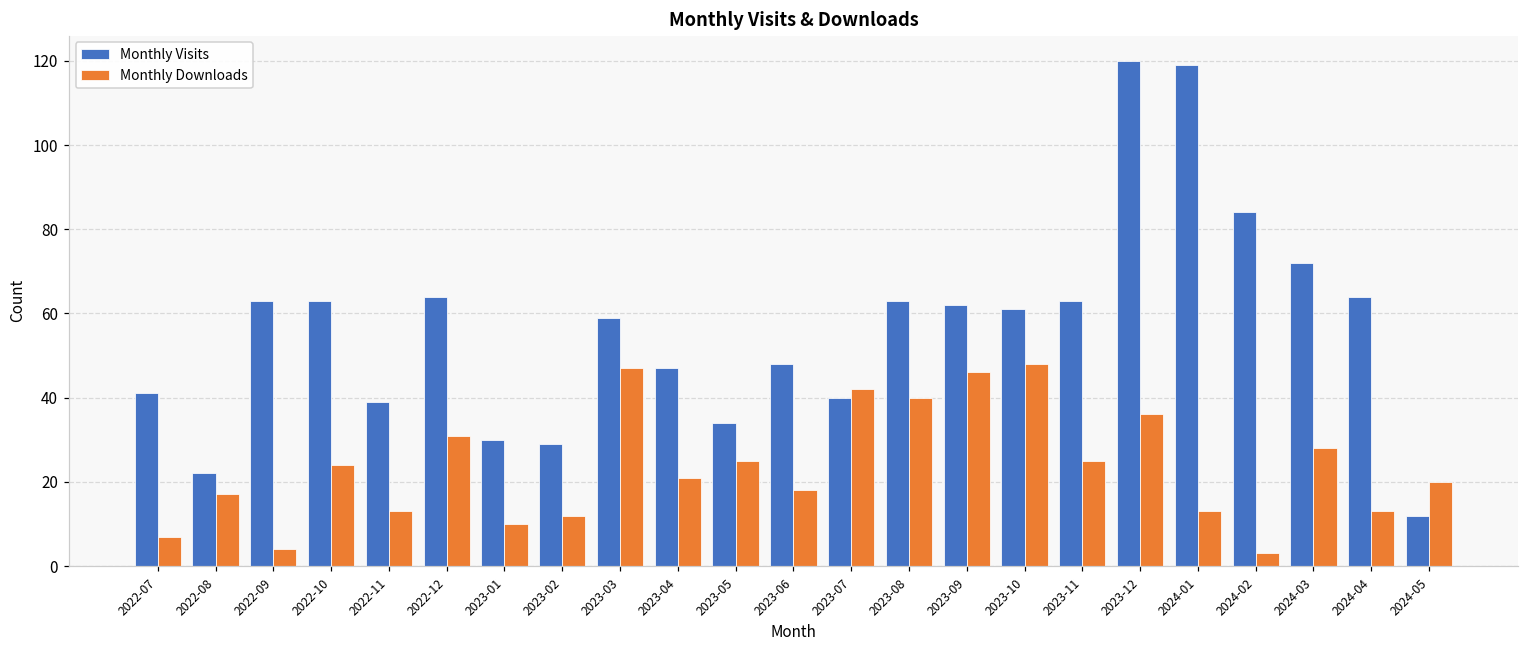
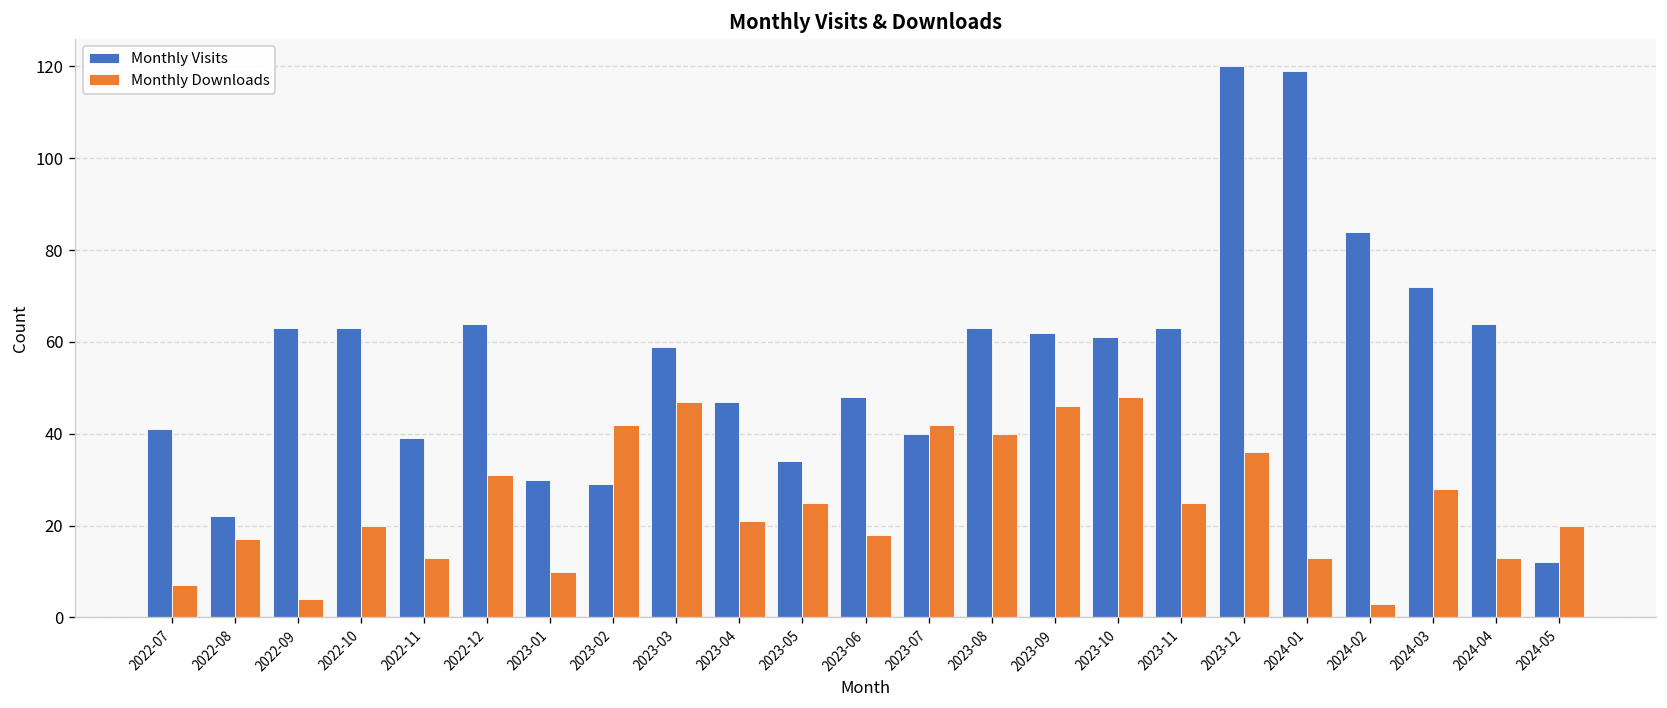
Monthly Downloads, 2022-10: 24 -> 20
Monthly Downloads, 2023-02: 12 -> 42
